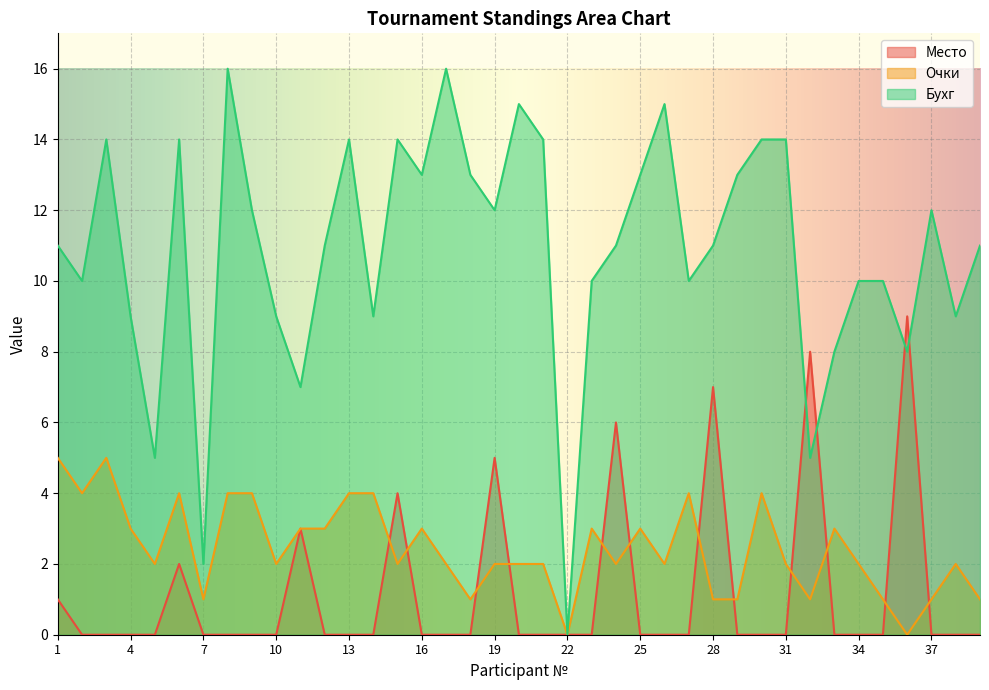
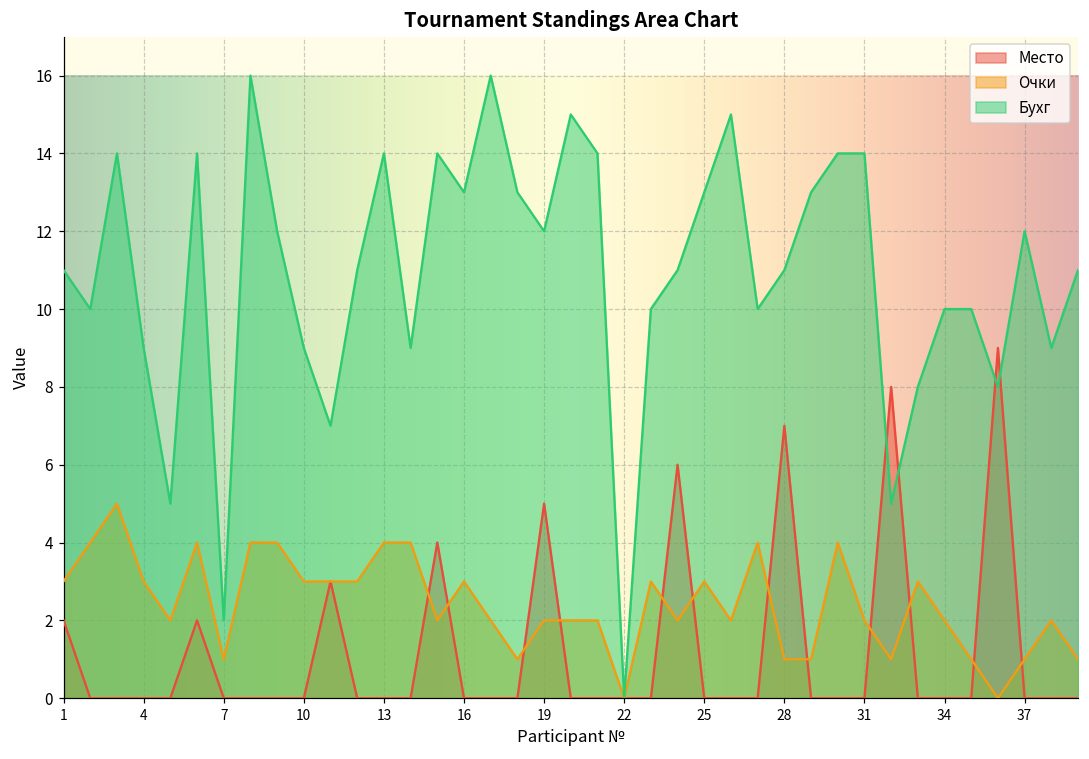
Место, 1: 1 -> 2
Очки, 1: 5 -> 3
Очки, 10: 2 -> 3
